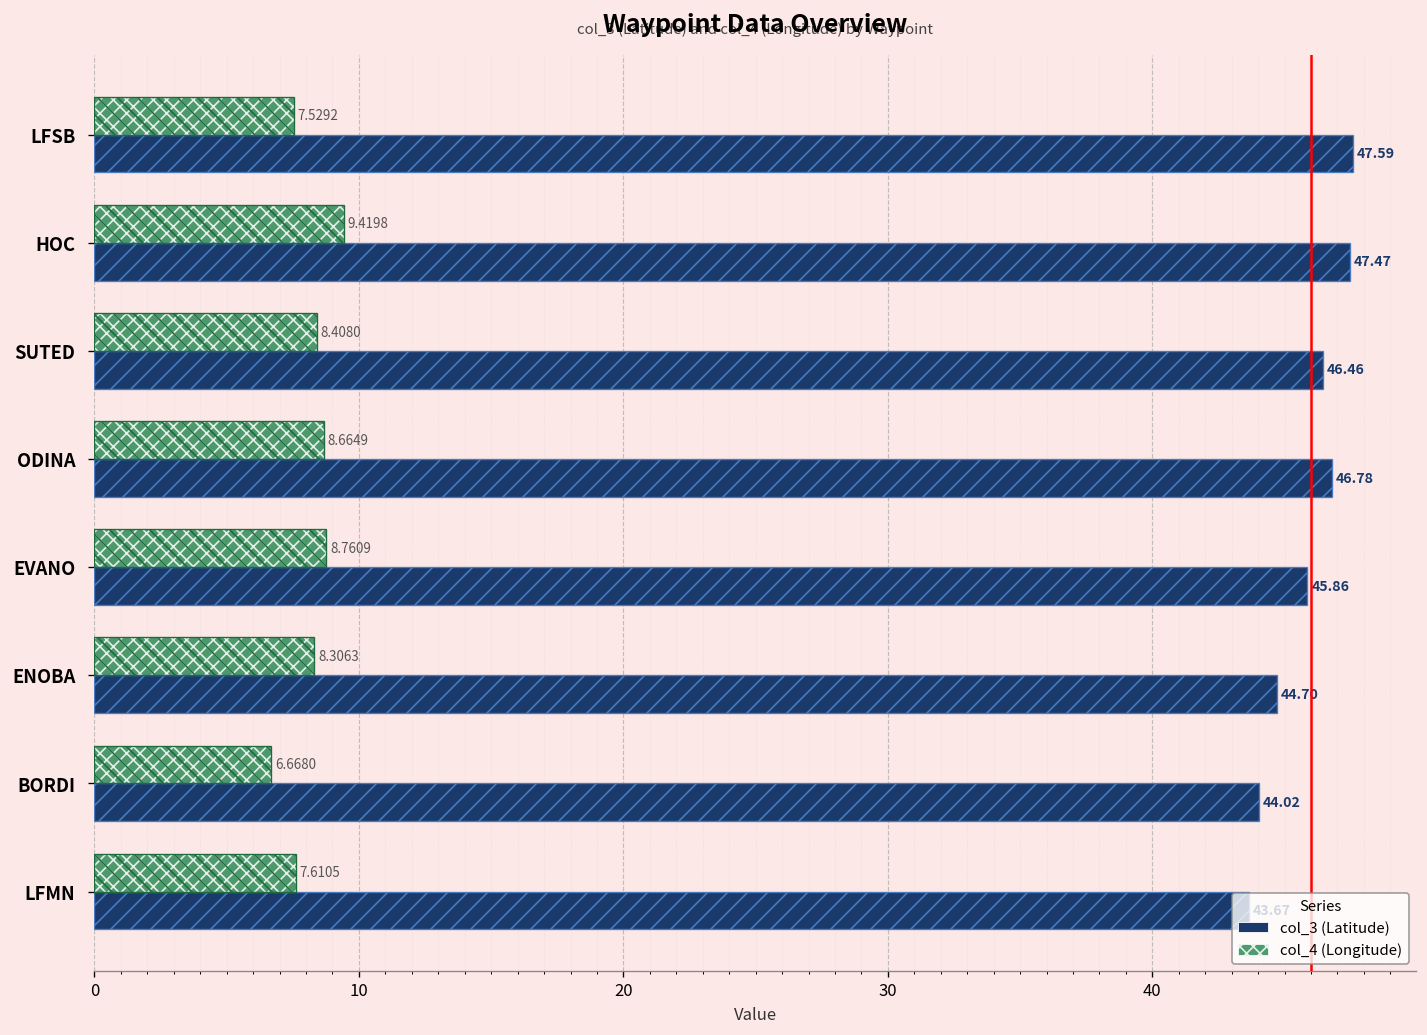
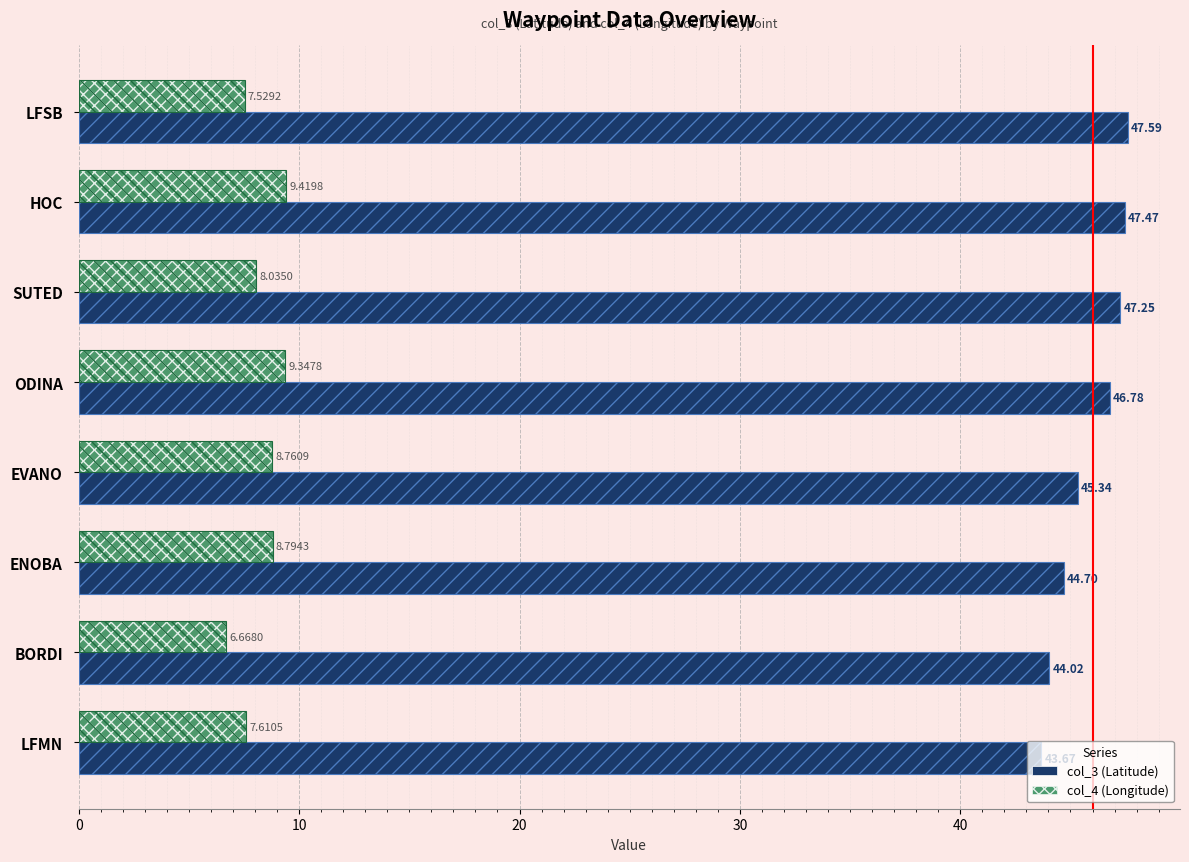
col_4 (Longitude), SUTED: 8.4080 -> 8.0350
col_3 (Latitude), SUTED: 46.46 -> 47.25
col_4 (Longitude), ODINA: 8.6649 -> 9.3478
col_3 (Latitude), EVANO: 45.86 -> 45.34
col_4 (Longitude), ENOBA: 8.3063 -> 8.7943
